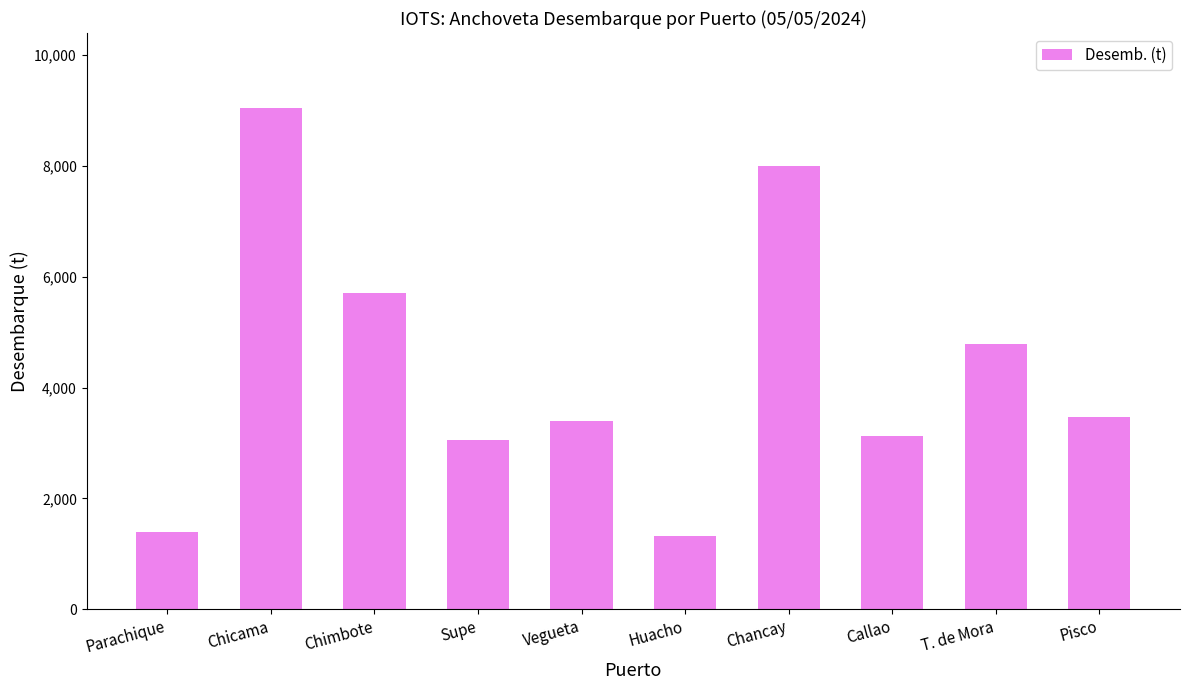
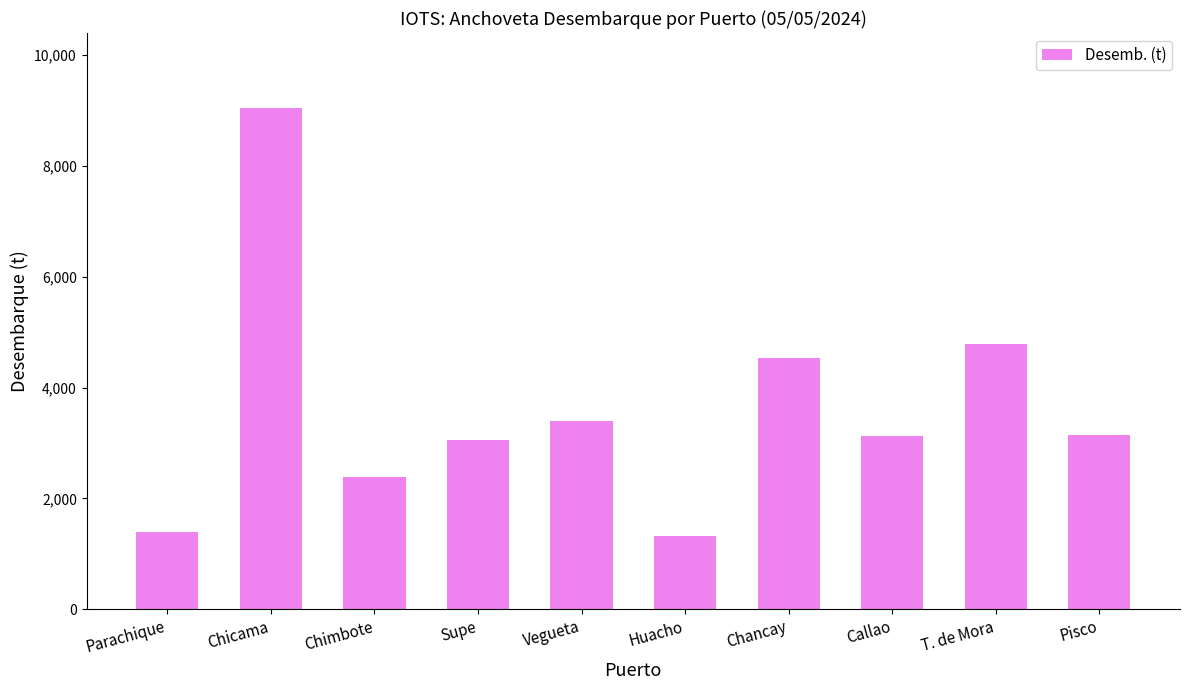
Chimbote: 5,700 -> 2,400
Chancay: 8,000 -> 4,500
Pisco: 3,500 -> 3,100
